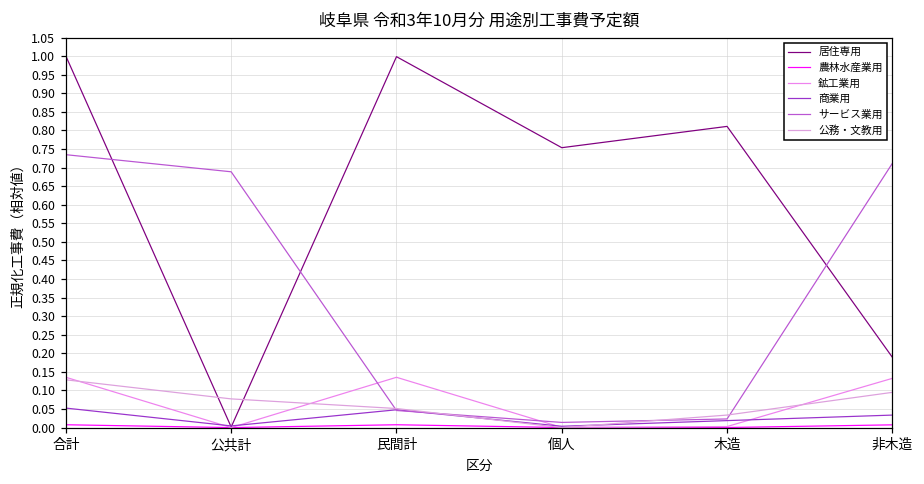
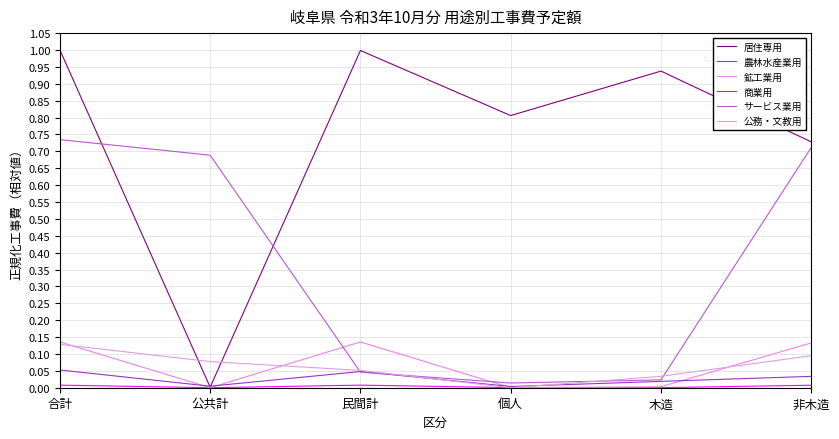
居住専用, 個人: 0.75 -> 0.81
居住専用, 木造: 0.81 -> 0.94
居住専用, 非木造: 0.19 -> 0.73
